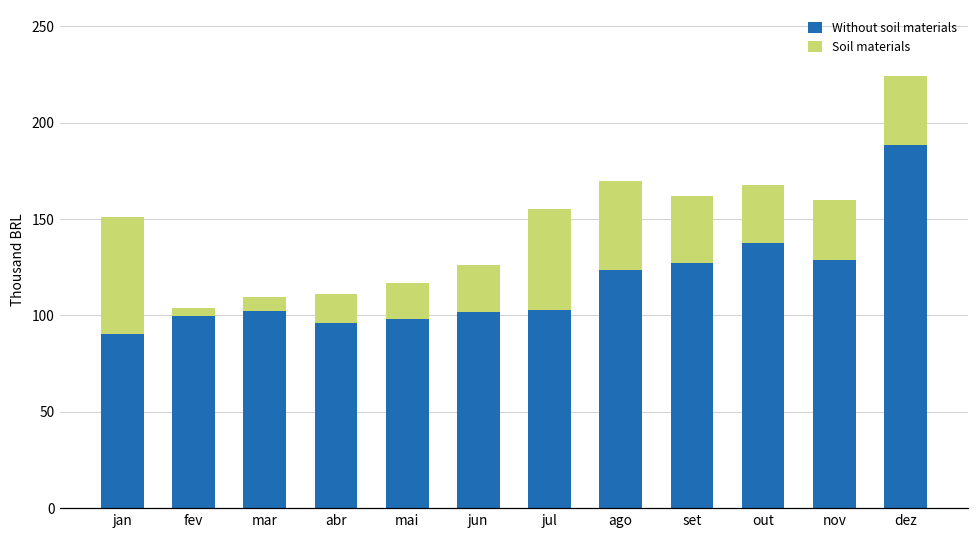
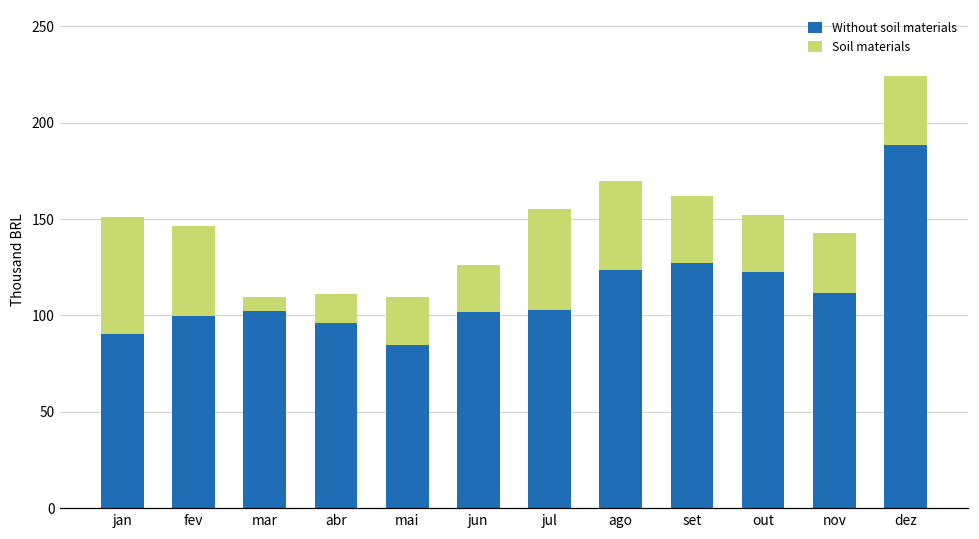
Soil materials, fev: 4 -> 47
Without soil materials, mai: 98 -> 85
Soil materials, mai: 19 -> 25
Without soil materials, out: 138 -> 122
Without soil materials, nov: 129 -> 112
